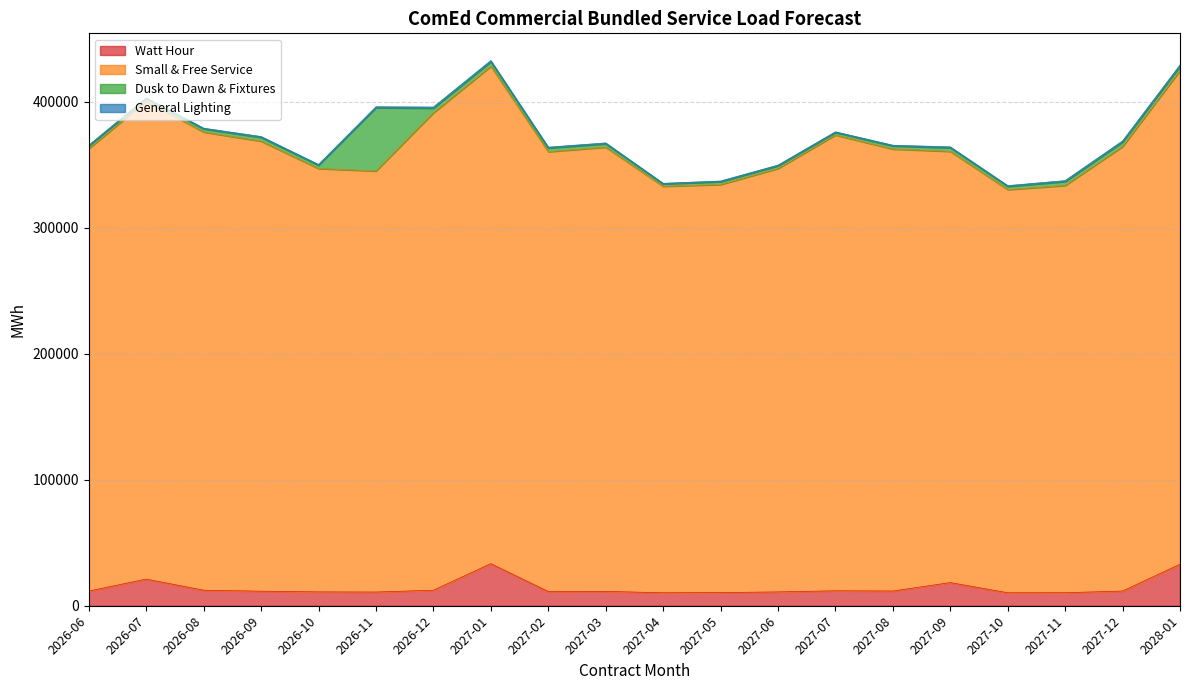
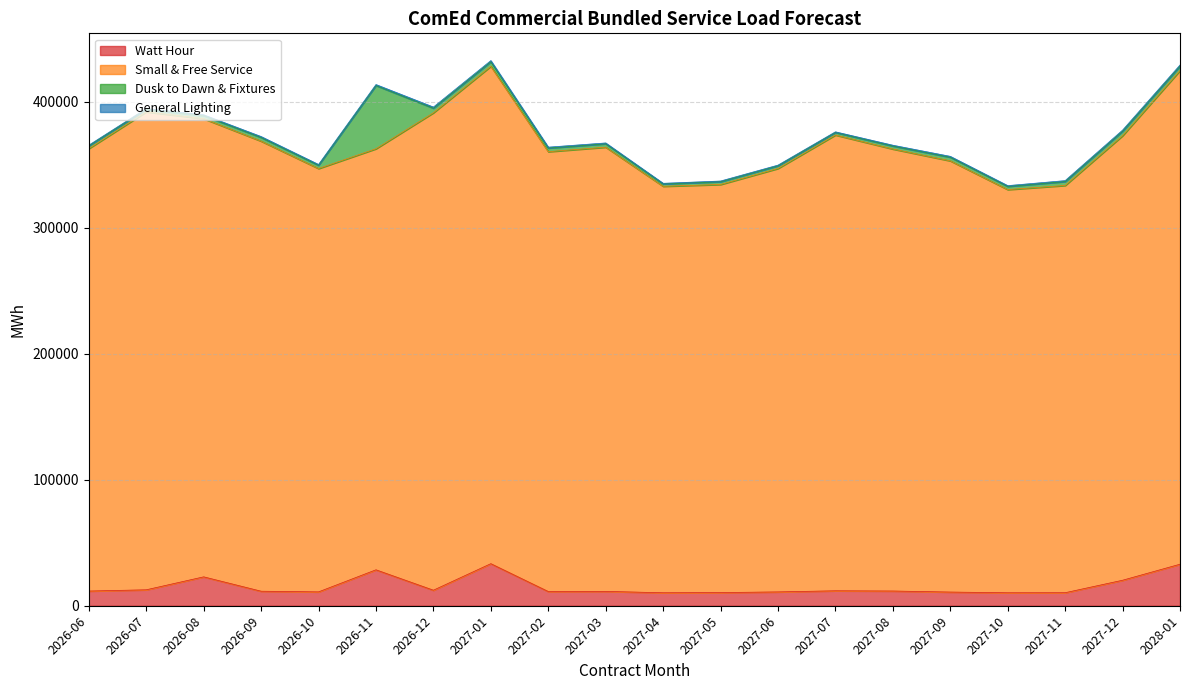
Watt Hour, 2026-07: 21000 -> 13000
Watt Hour, 2026-08: 12000 -> 23000
Watt Hour, 2026-11: 11000 -> 29000
Watt Hour, 2027-09: 18000 -> 11000
Watt Hour, 2027-12: 12000 -> 20000
